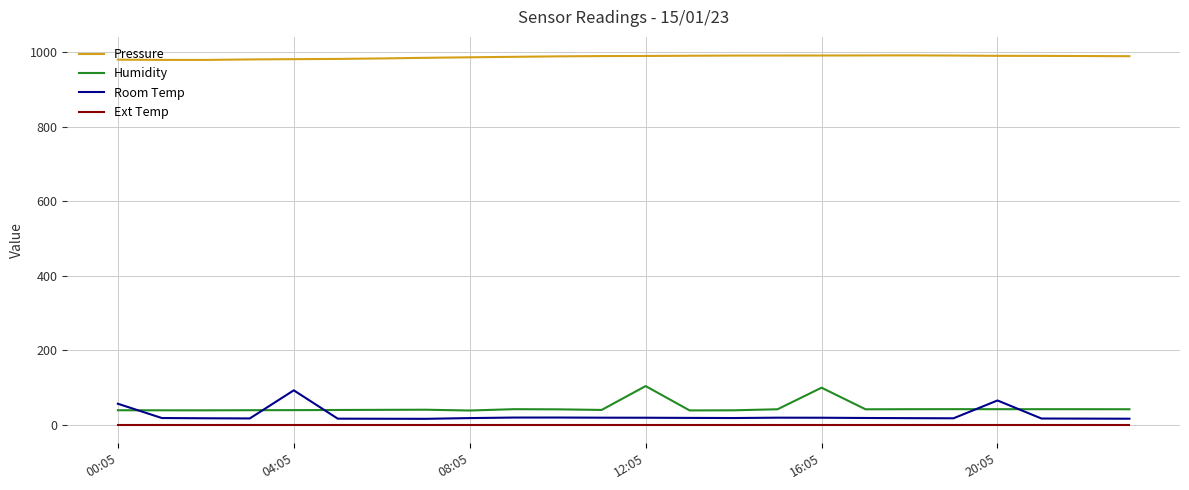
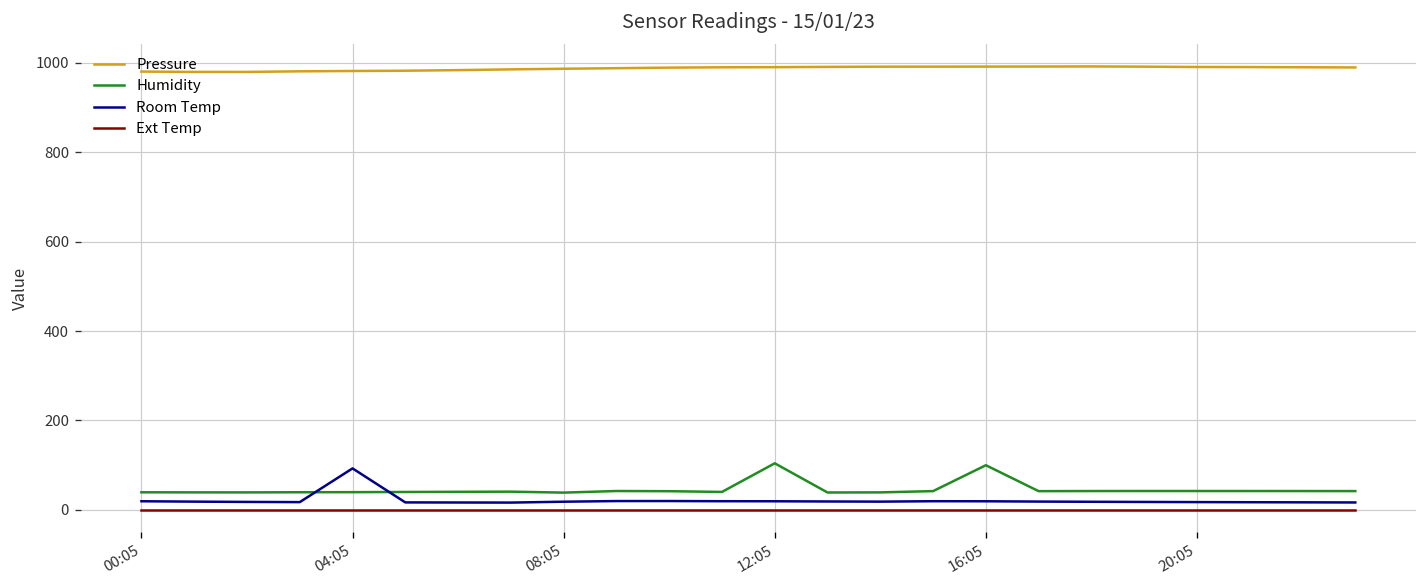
Room Temp, 00:05: 60 -> 20
Room Temp, 20:05: 70 -> 20
